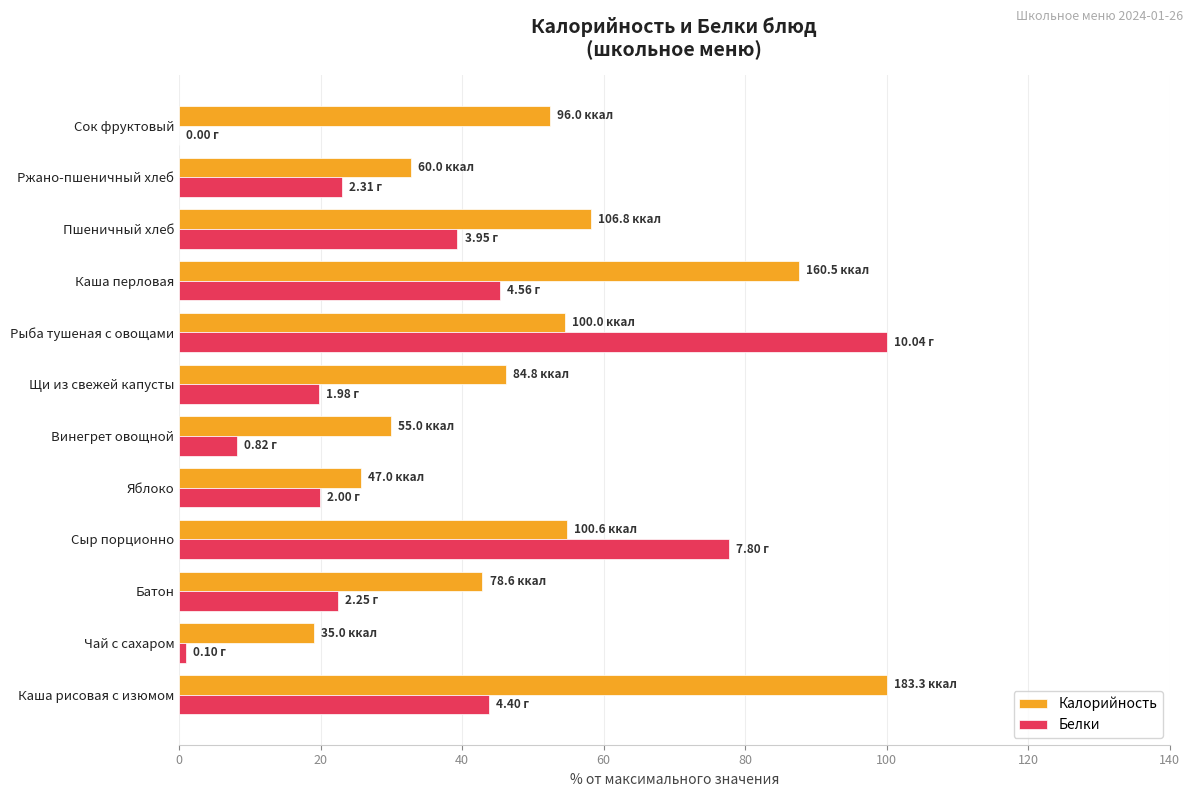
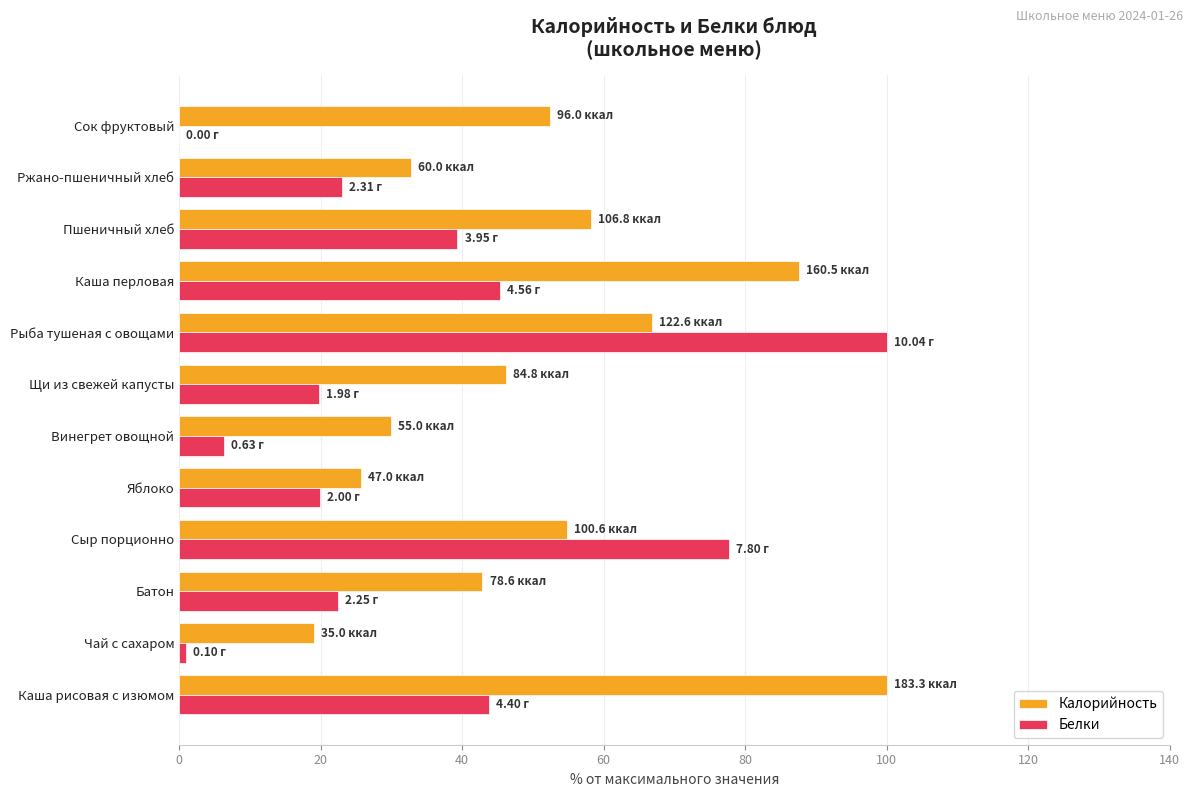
Калорийность, Рыба тушеная с овощами: 100.0 -> 122.6
Белки, Винегрет овощной: 0.82 -> 0.63
